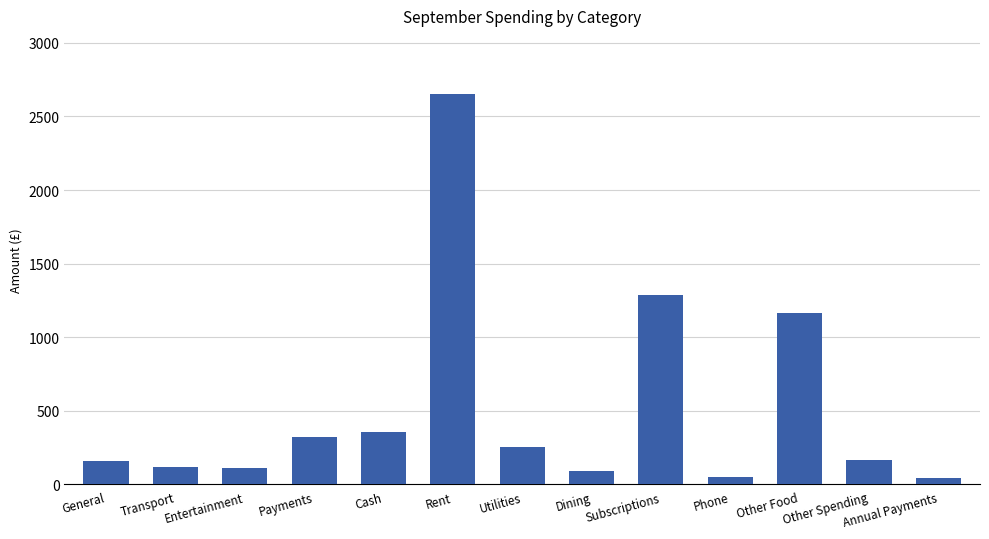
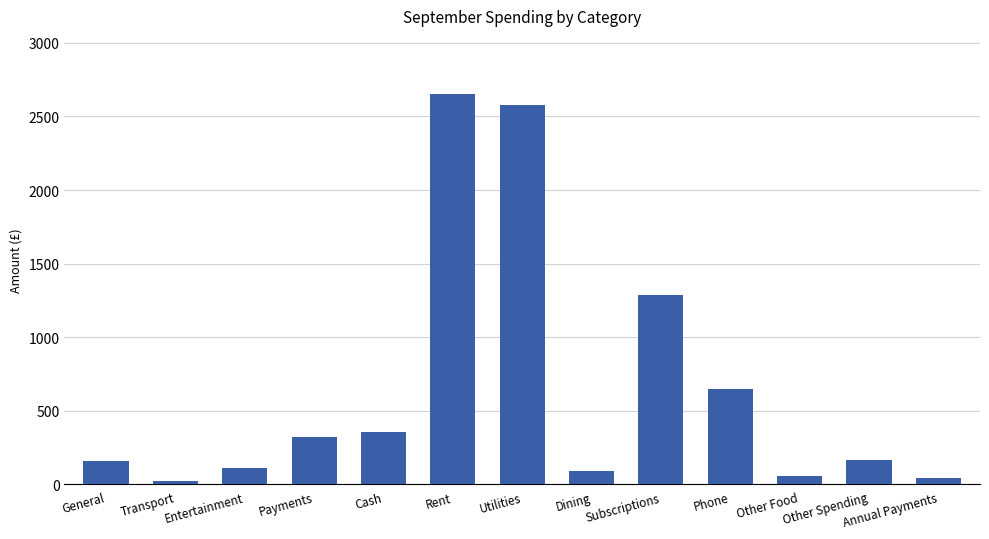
Transport: 120 -> 20
Utilities: 260 -> 2580
Phone: 50 -> 650
Other Food: 1160 -> 60
